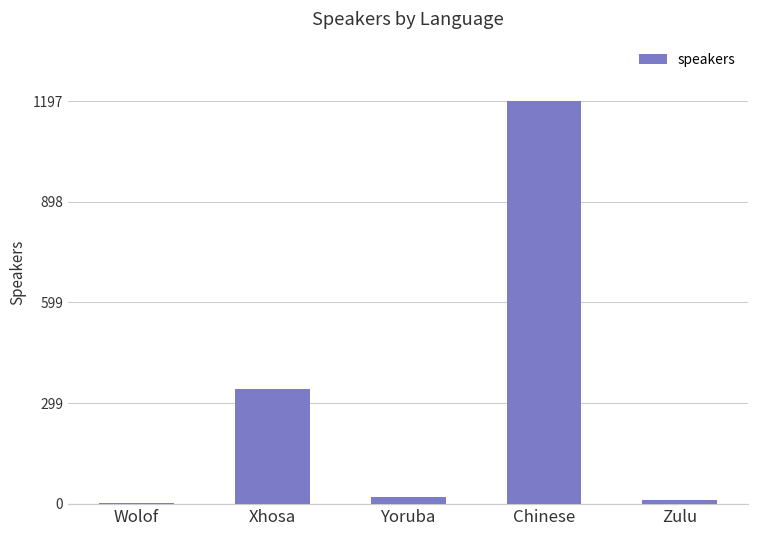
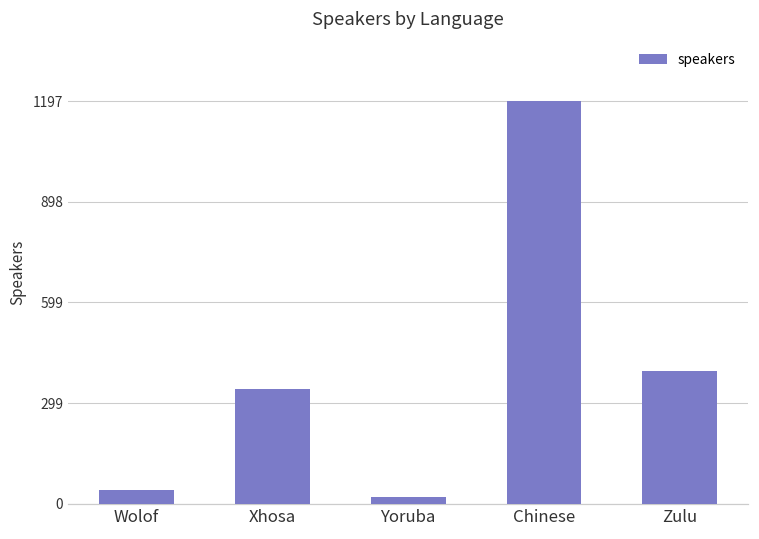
Wolof: 0 -> 40
Zulu: 10 -> 400
